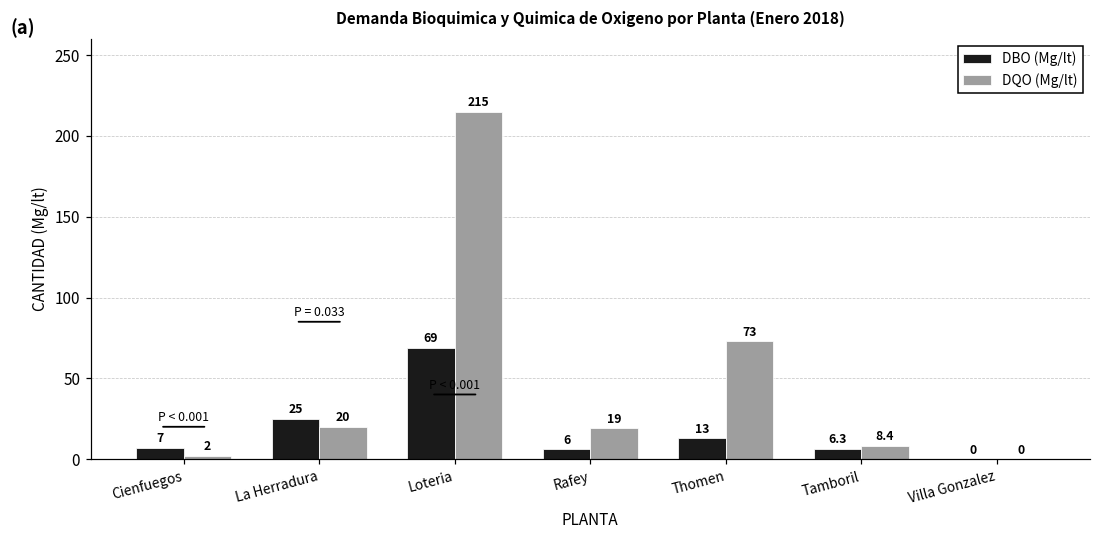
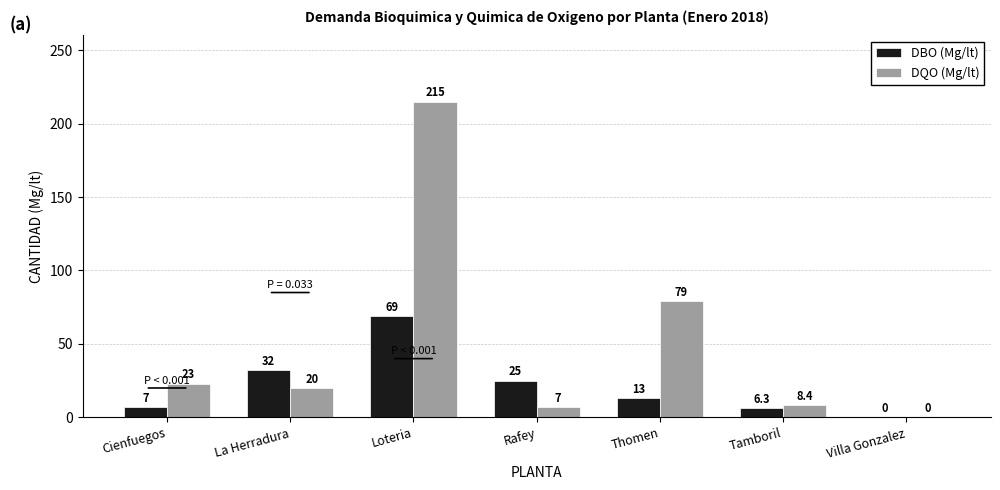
DQO (Mg/lt), Cienfuegos: 2 -> 23
DBO (Mg/lt), La Herradura: 25 -> 32
DBO (Mg/lt), Rafey: 6 -> 25
DQO (Mg/lt), Rafey: 19 -> 7
DQO (Mg/lt), Thomen: 73 -> 79
